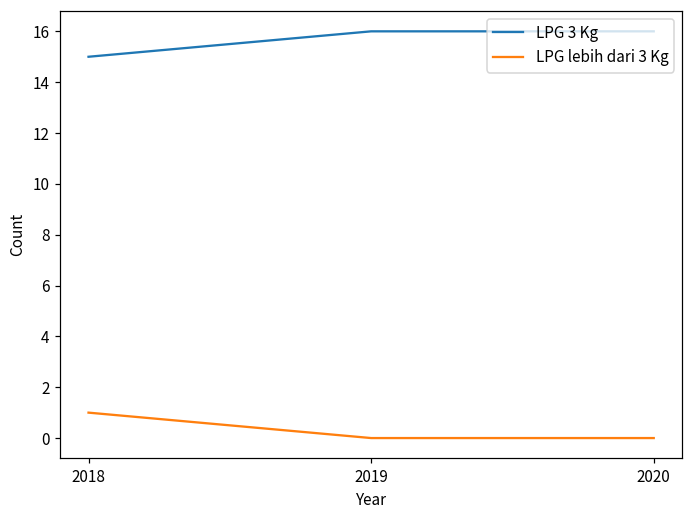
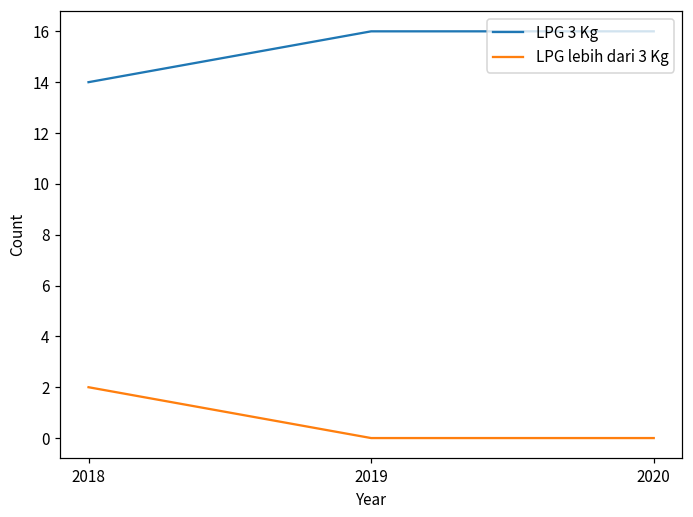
LPG 3 Kg, 2018: 15 -> 14
LPG lebih dari 3 Kg, 2018: 1 -> 2
